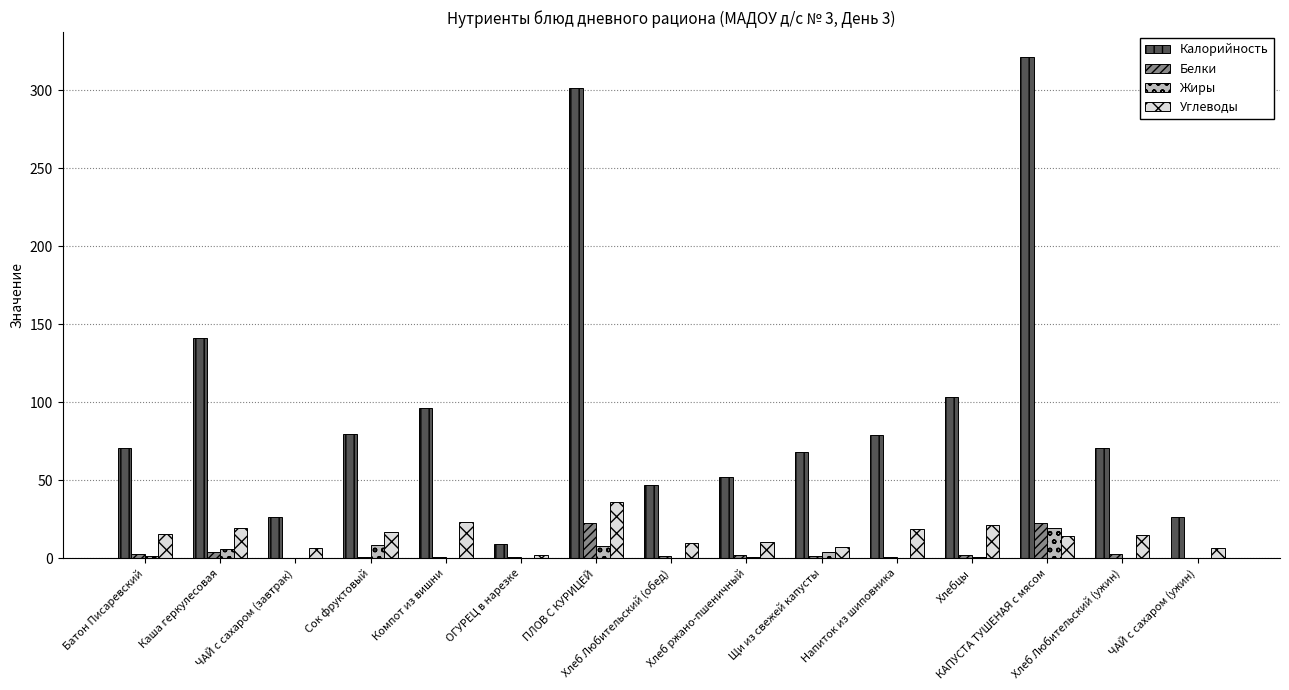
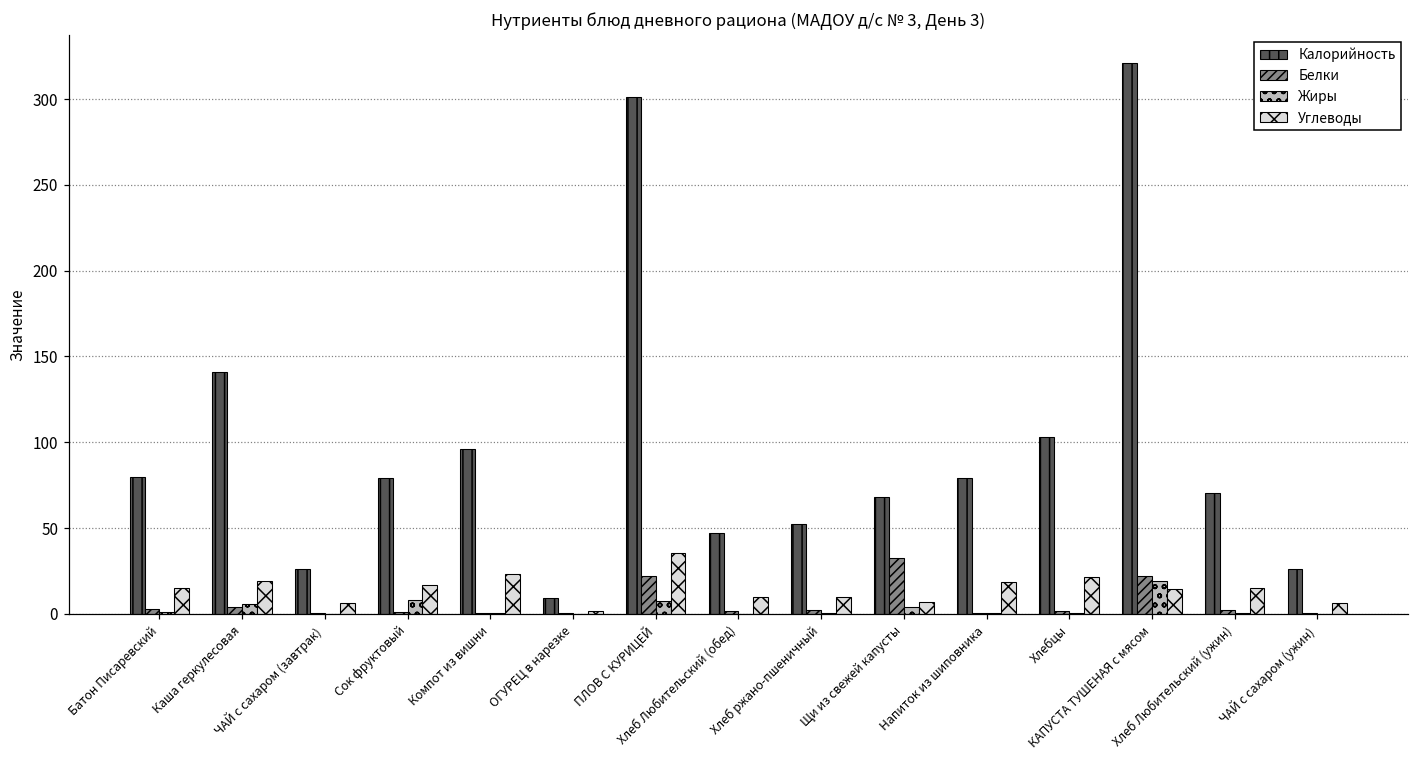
Калорийность, Батон Писаревский: 71 -> 80
Белки, Щи из свежей капусты: 1 -> 32
